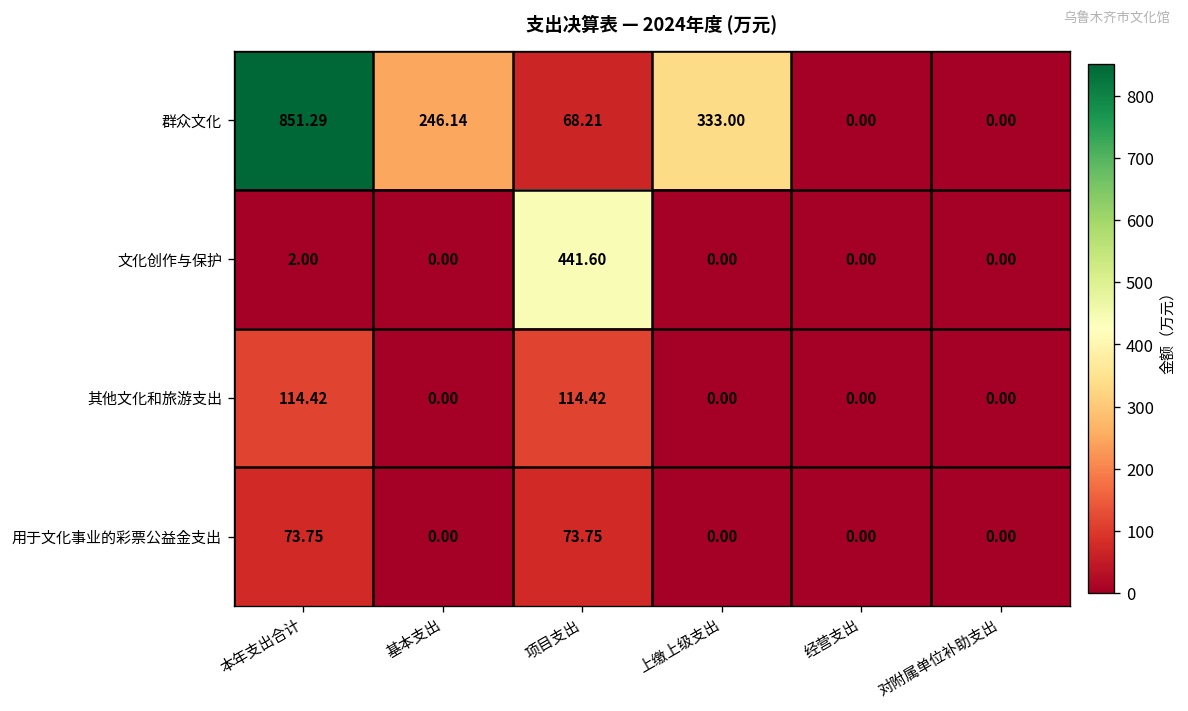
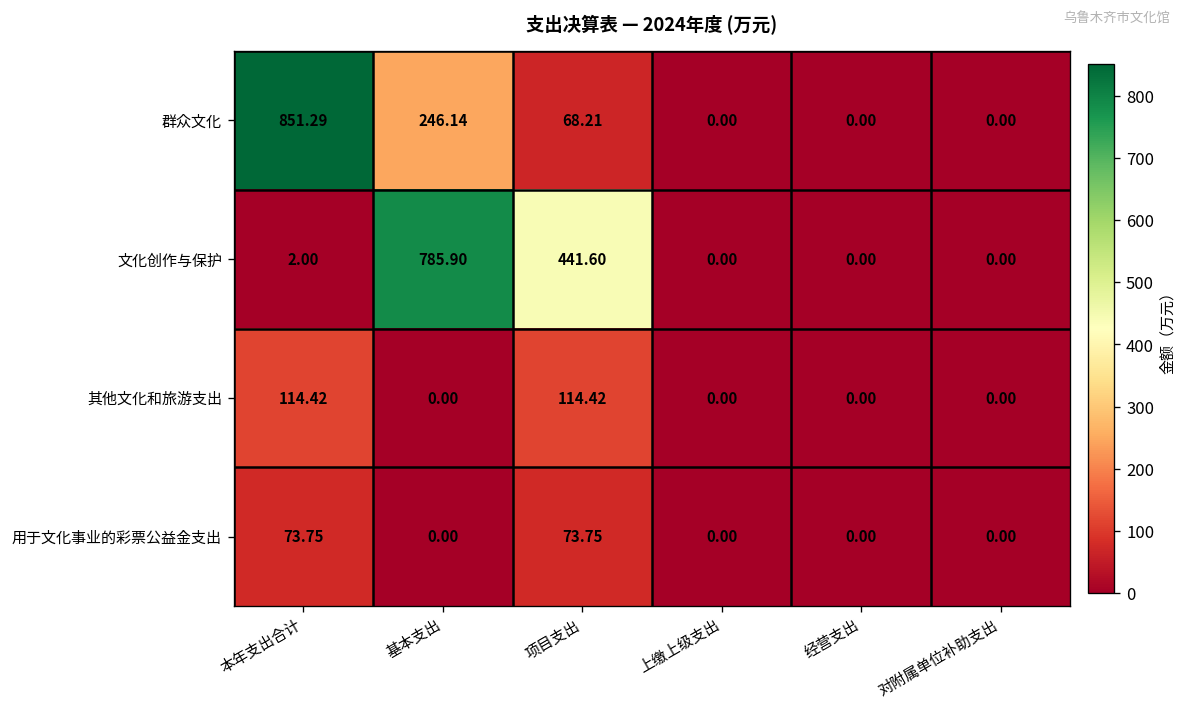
群众文化, 上缴上级支出: 333.00 -> 0.00
文化创作与保护, 基本支出: 0.00 -> 785.90
